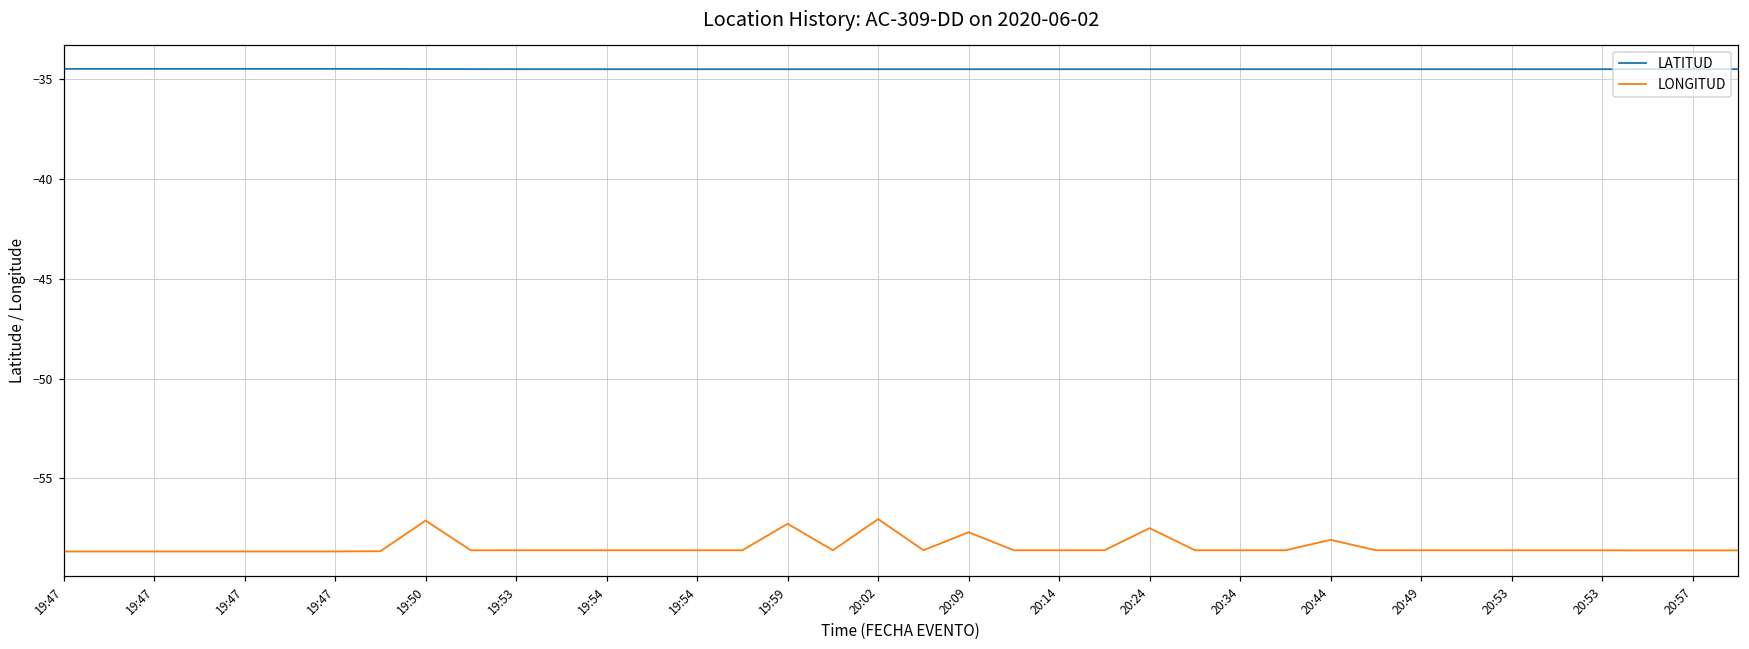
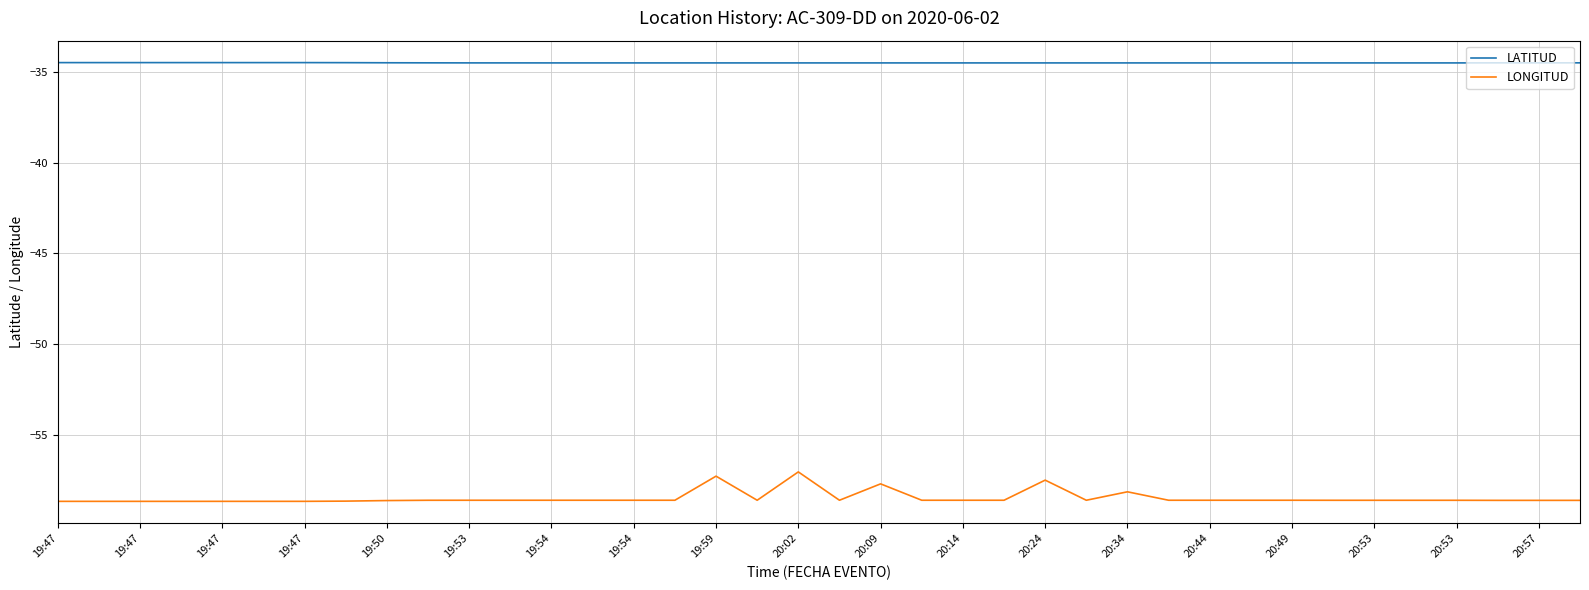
LONGITUD, 19:50: -57.1 -> -58.6
LONGITUD, 20:34: -58.6 -> -58.1
LONGITUD, 20:44: -58.1 -> -58.6
